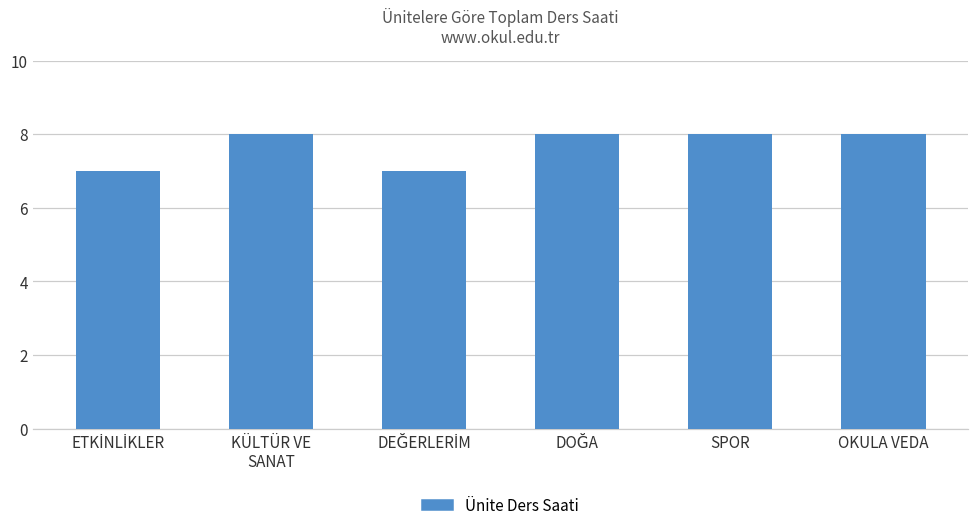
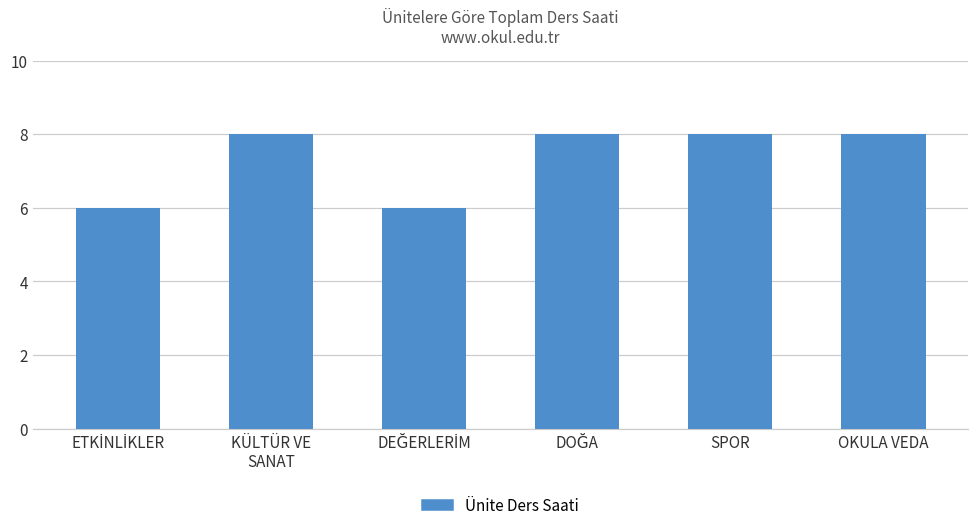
ETKİNLİKLER: 7 -> 6
DEĞERLERİM: 7 -> 6
